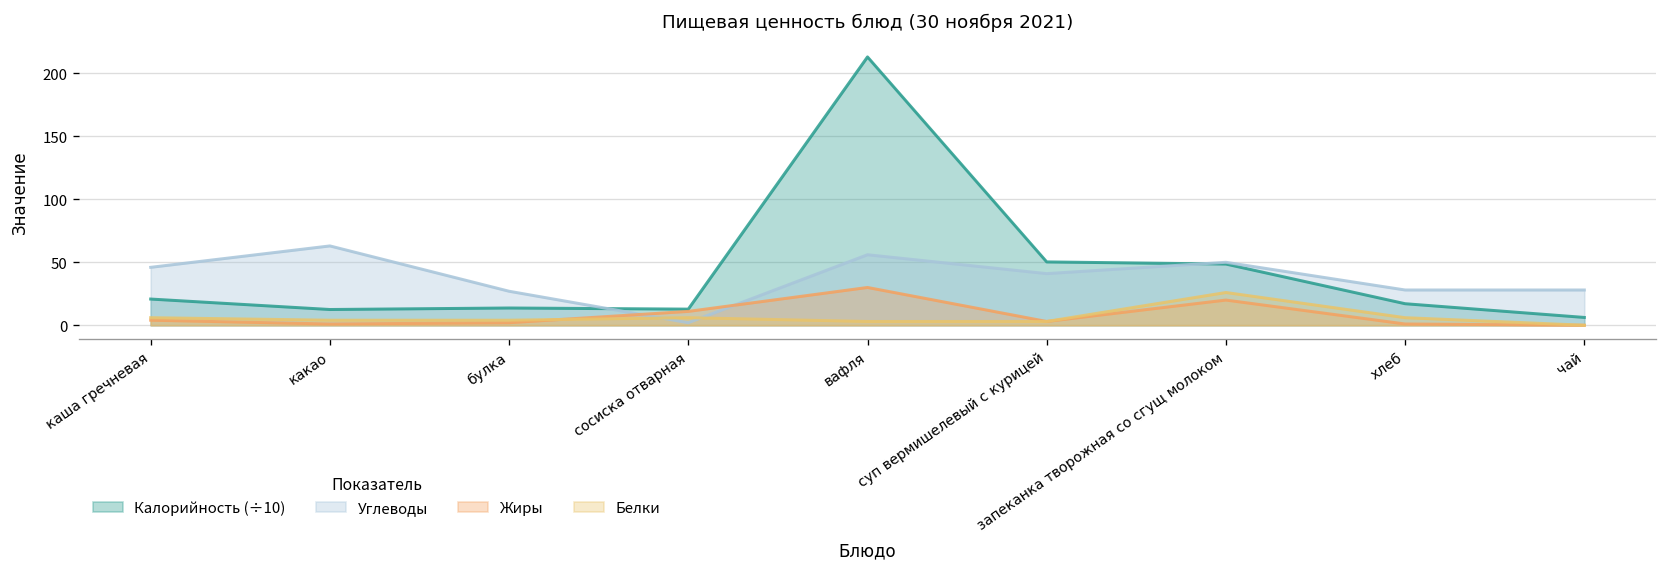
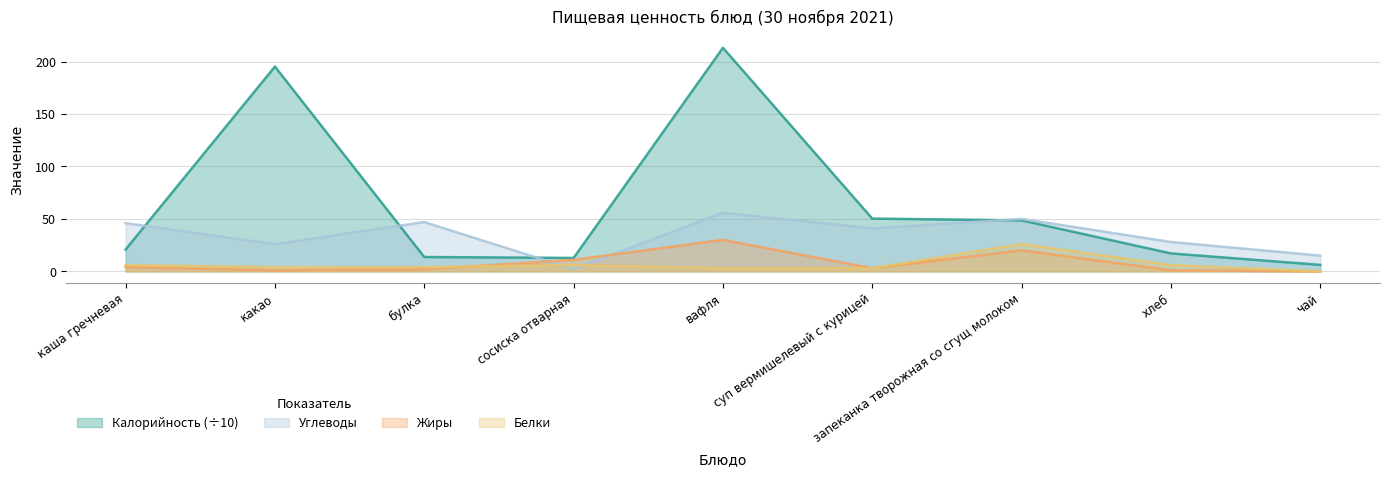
Калорийность (÷10), какао: 13 -> 195
Углеводы, какао: 63 -> 26
Углеводы, булка: 27 -> 47
Углеводы, чай: 28 -> 15
